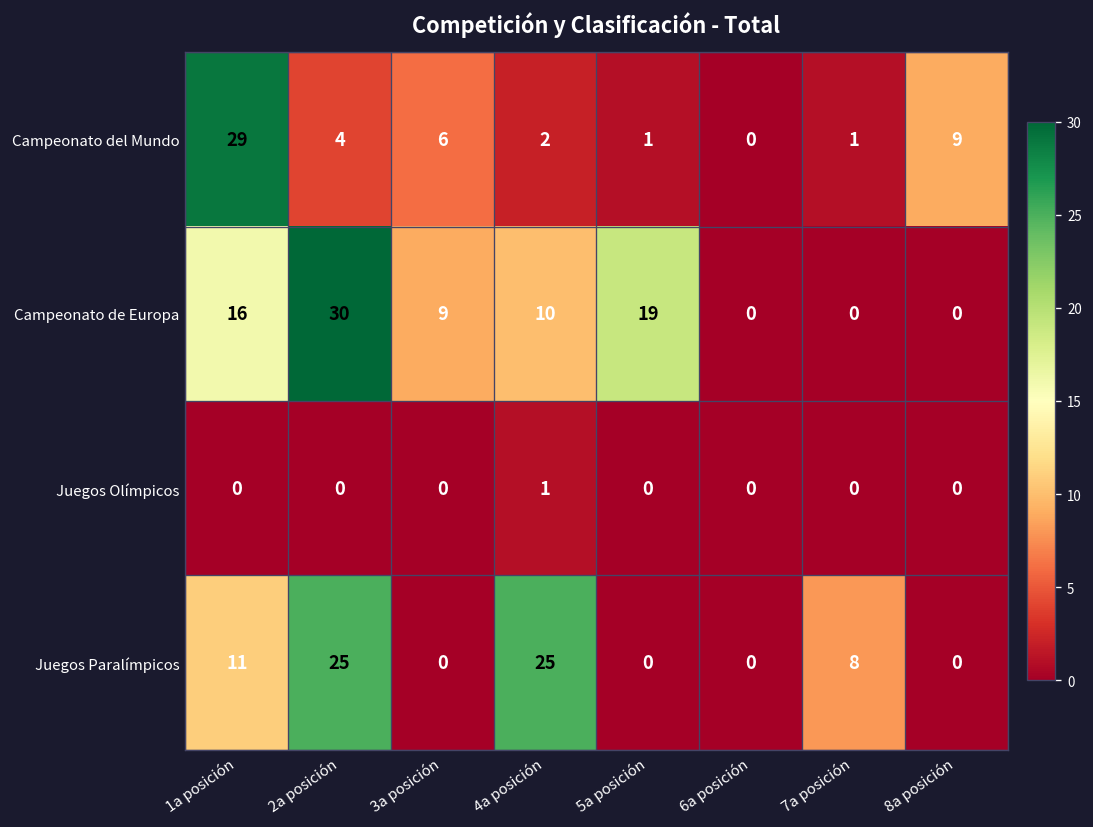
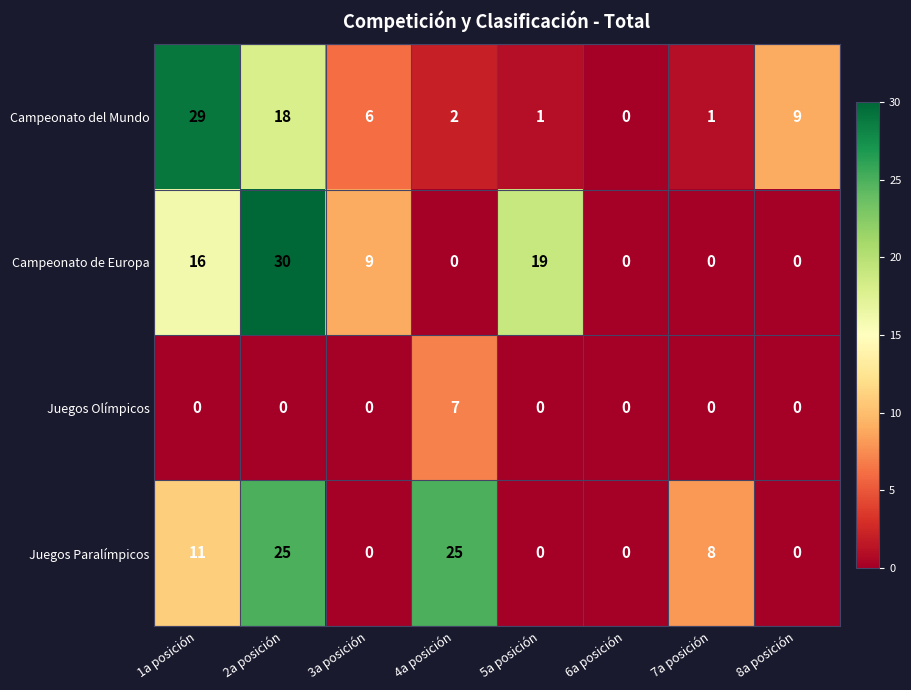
Campeonato del Mundo, 2a posición: 4 -> 18
Campeonato de Europa, 4a posición: 10 -> 0
Juegos Olímpicos, 4a posición: 1 -> 7
